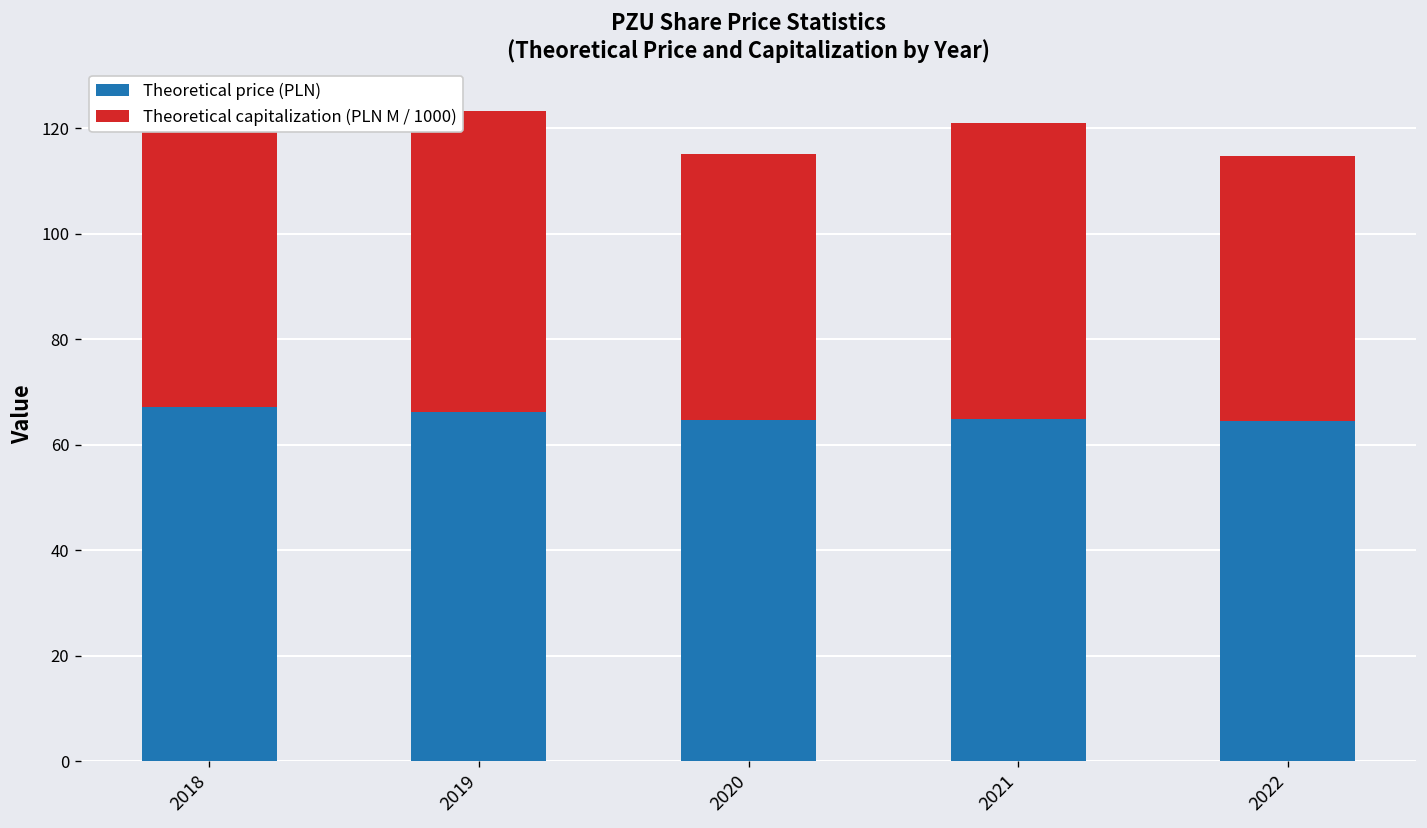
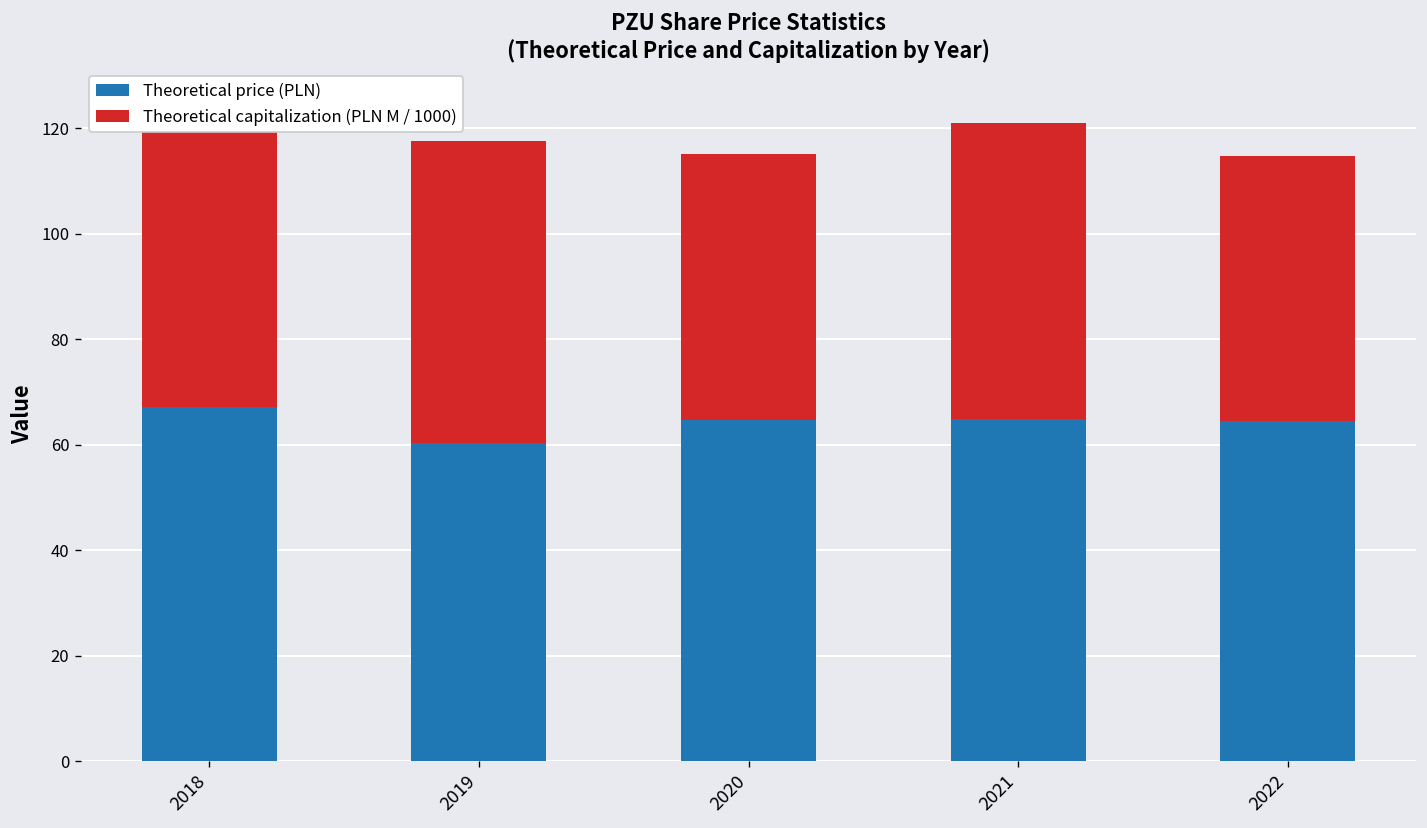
Theoretical price (PLN), 2019: 66 -> 60
